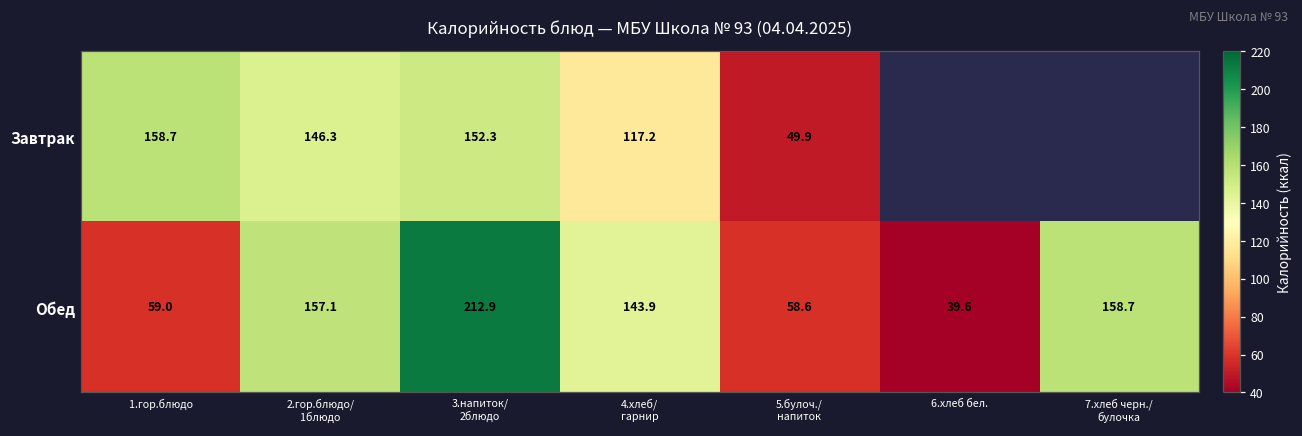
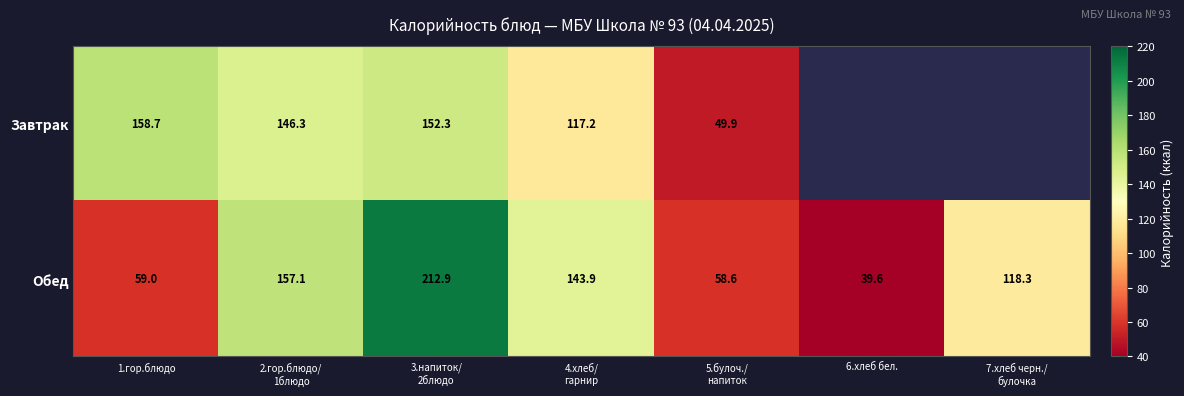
Обед, 7.хлеб черн./ булочка: 158.7 -> 118.3
